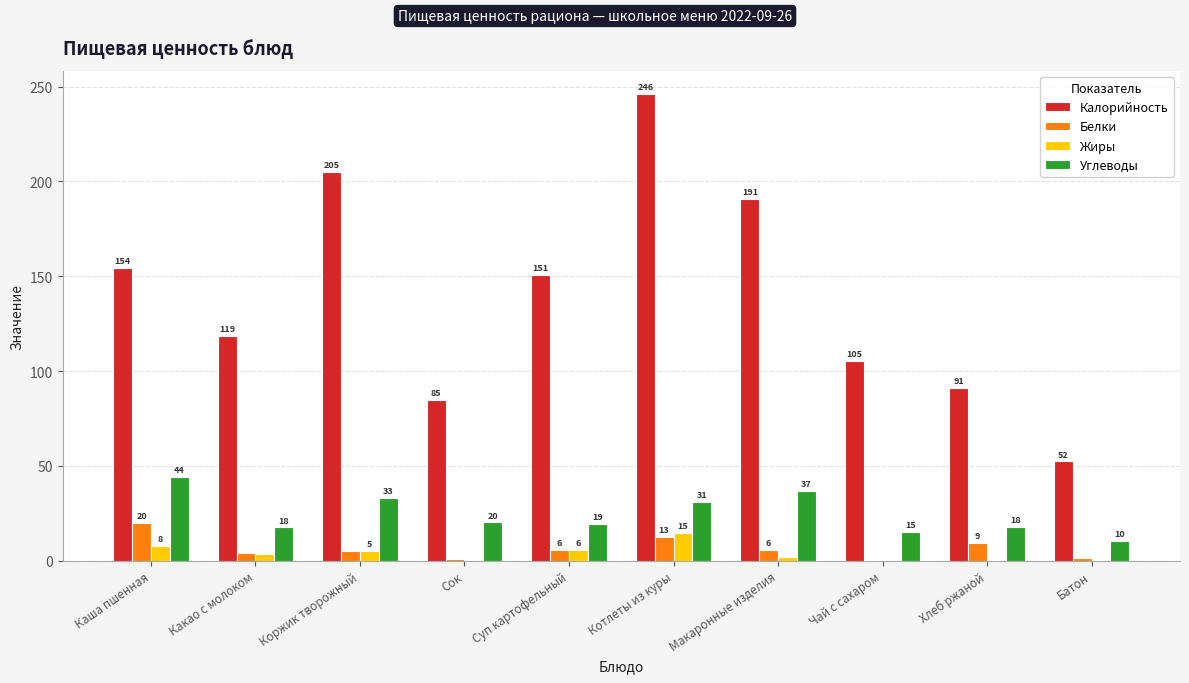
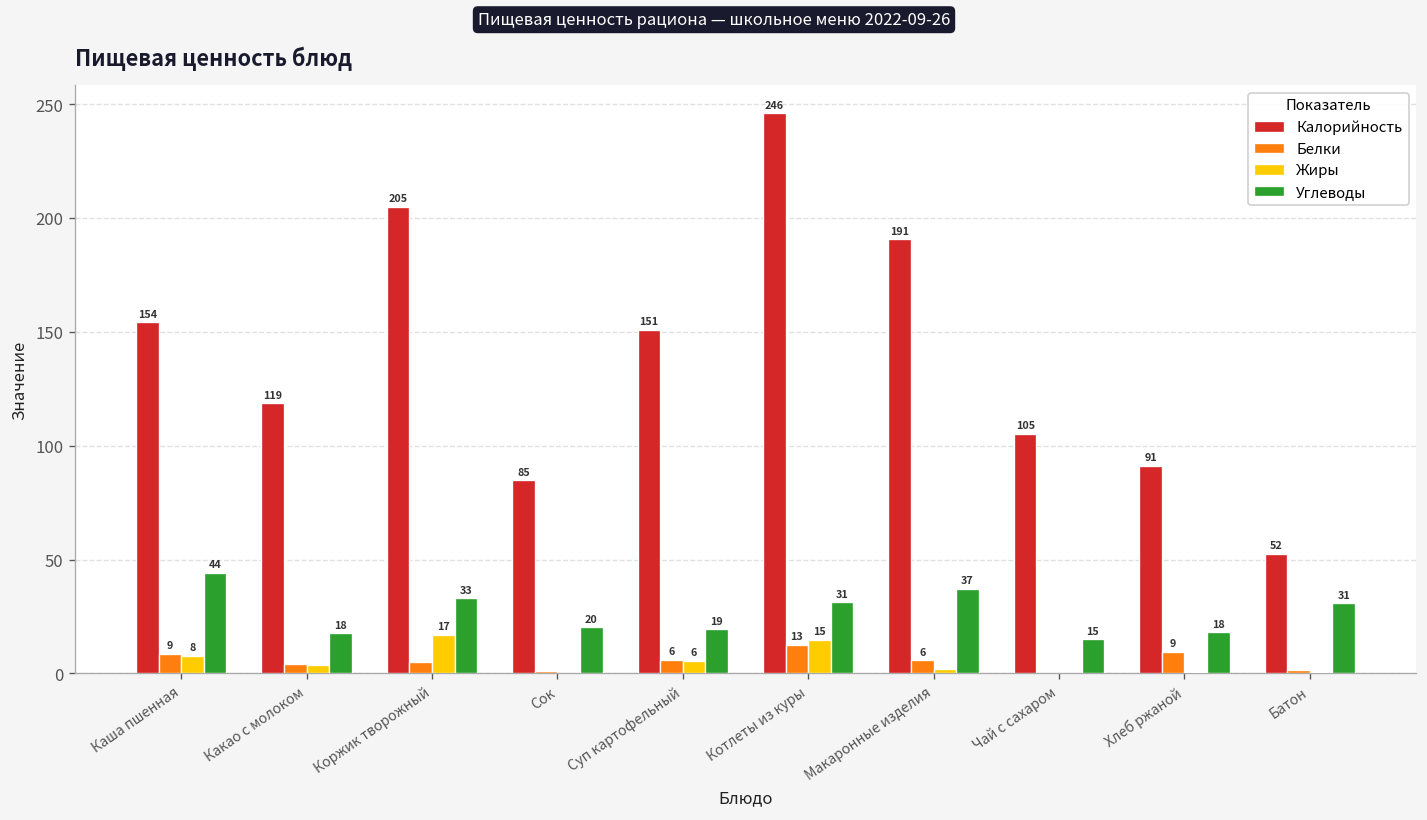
Белки, Каша пшенная: 20 -> 9
Жиры, Коржик творожный: 5 -> 17
Углеводы, Батон: 10 -> 31
